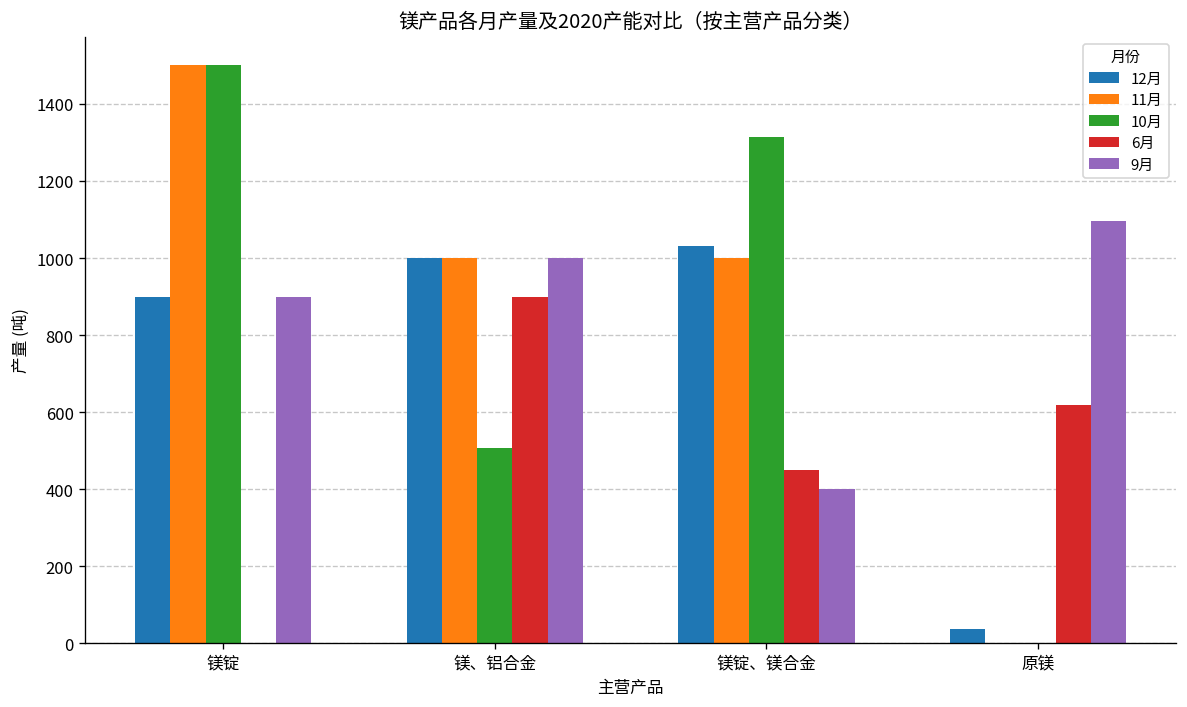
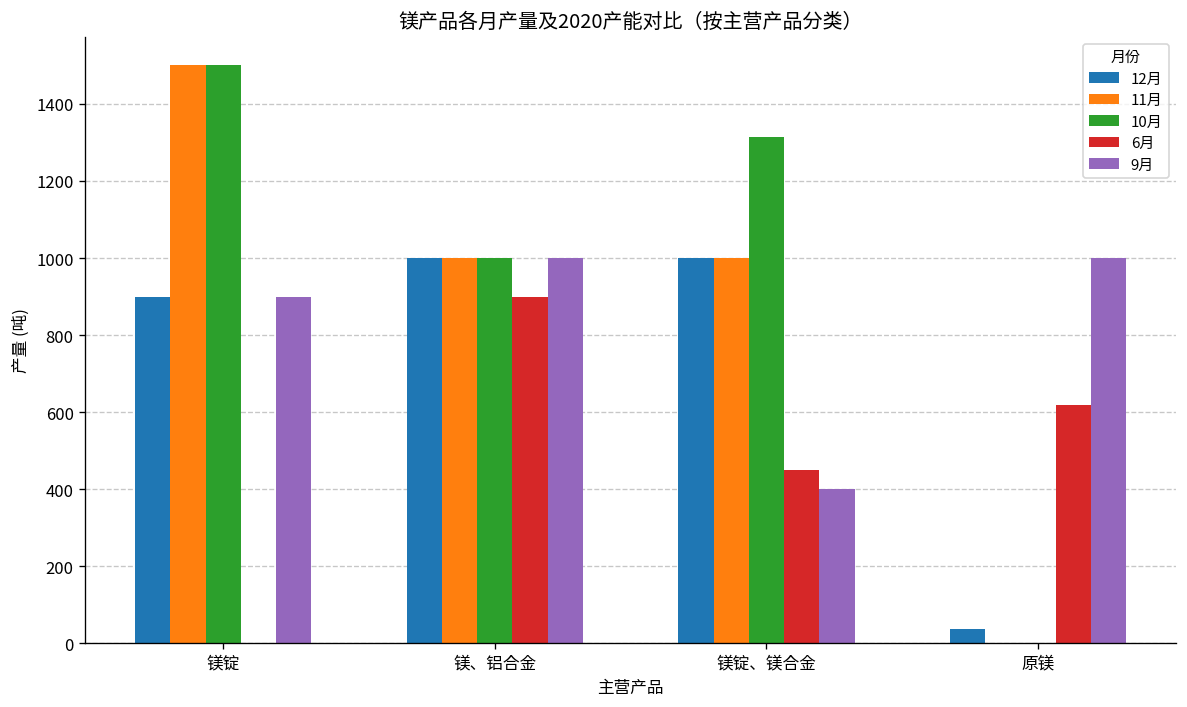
10月, 镁、铝合金: 510 -> 1000
12月, 镁锭、镁合金: 1030 -> 1000
9月, 原镁: 1100 -> 1000
